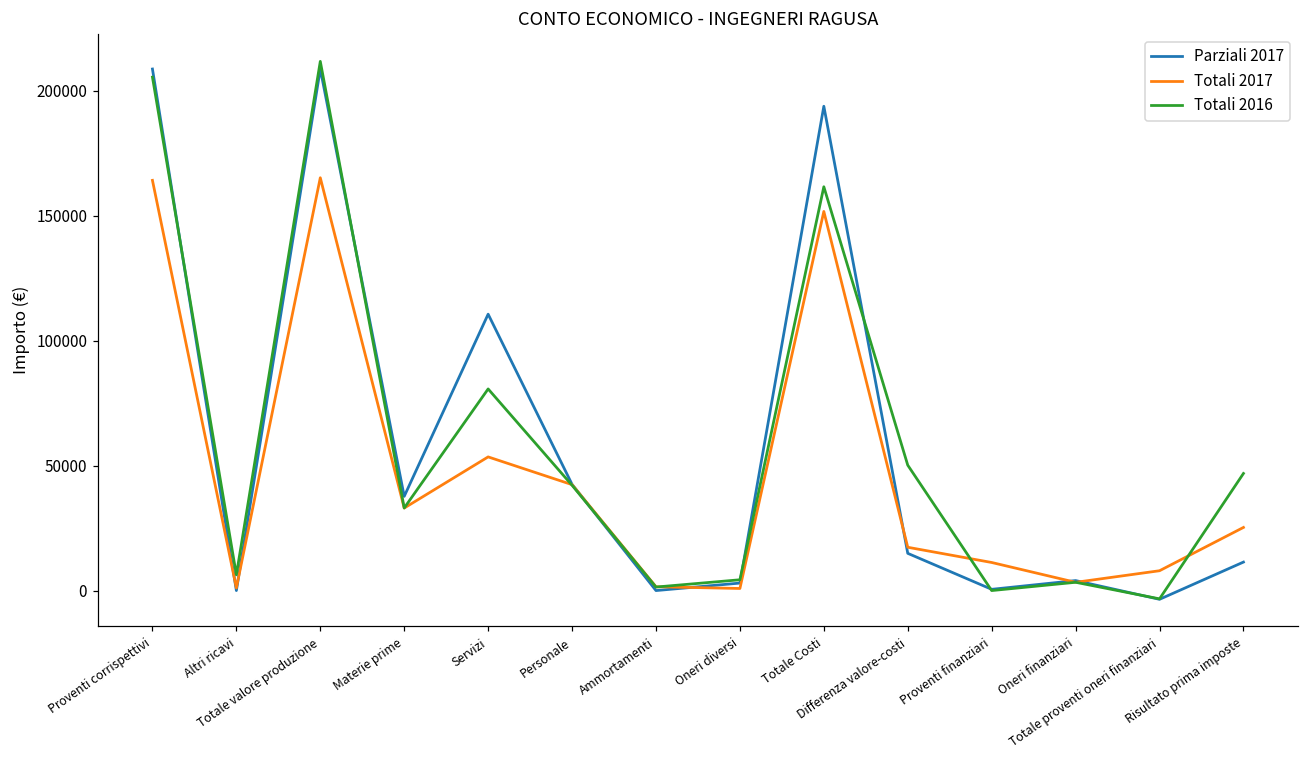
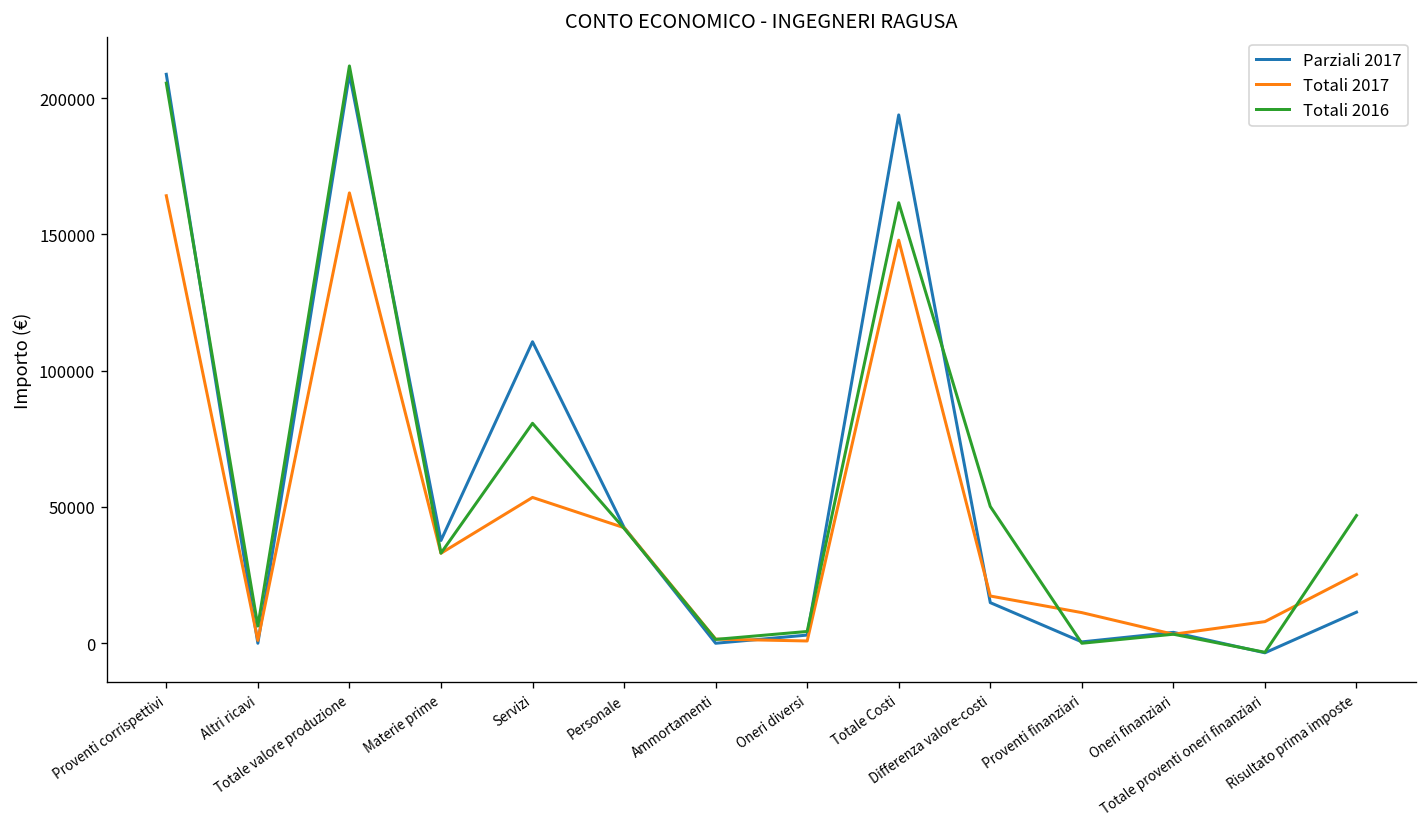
Totali 2017, Totale Costi: 152000 -> 148000
